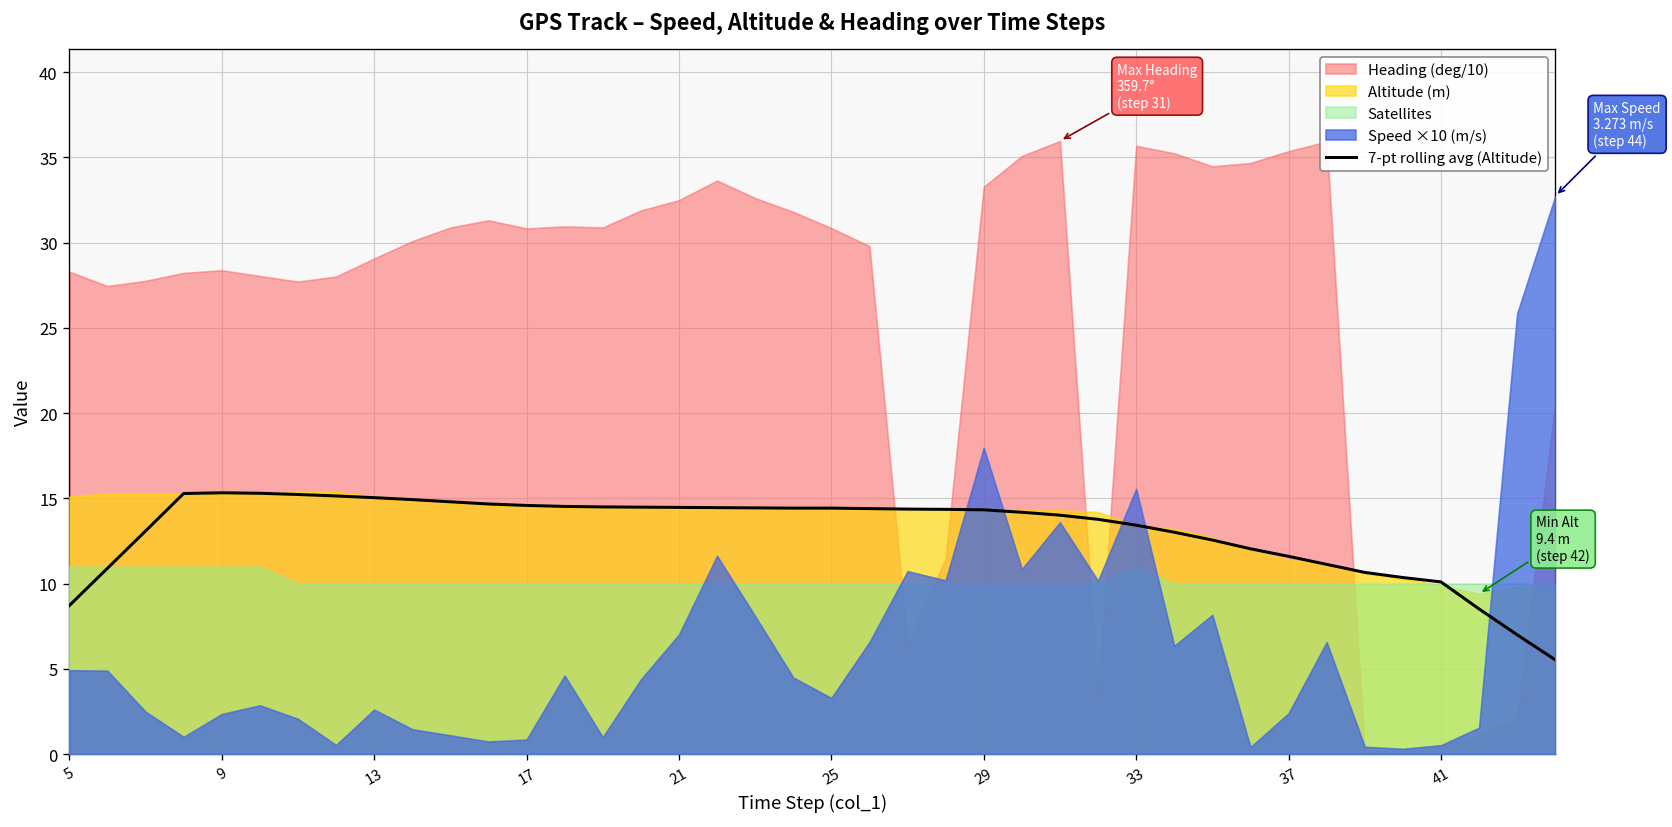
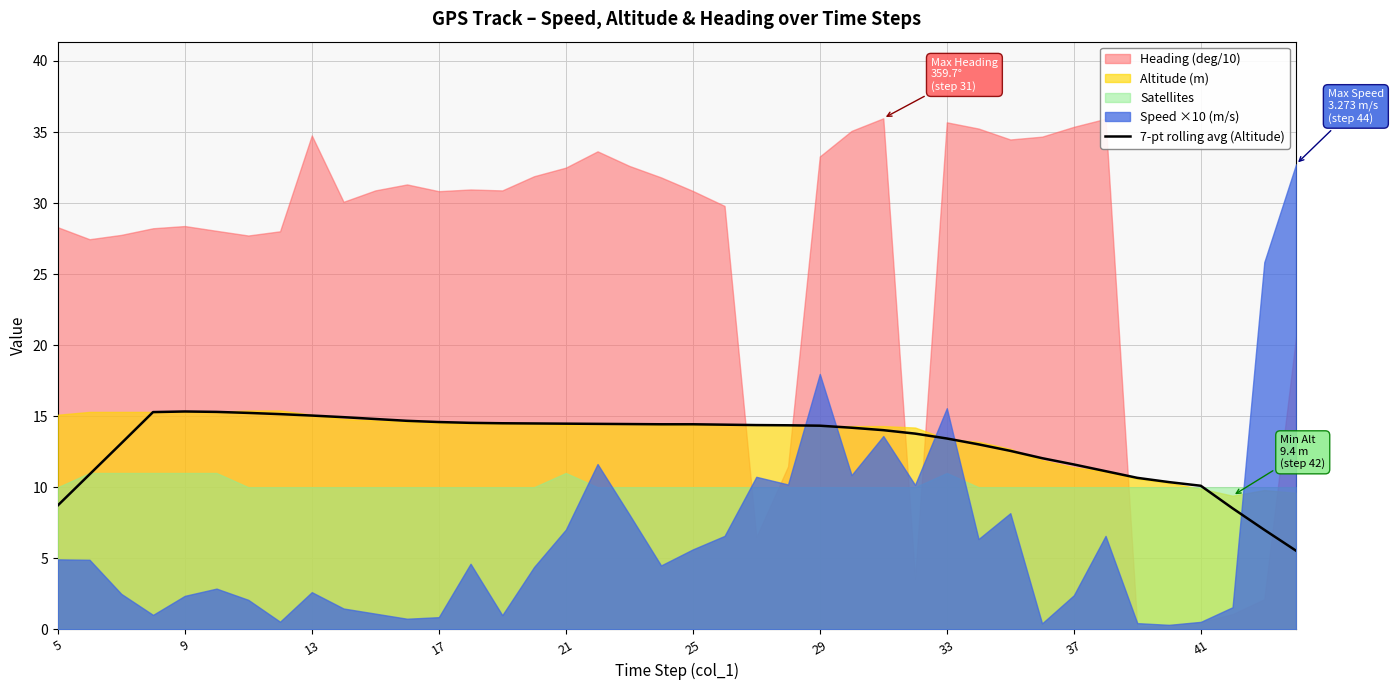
Satellites, 5: 11 -> 10
Heading (deg/10), 13: 29.1 -> 34.8
Satellites, 21: 10 -> 11
Speed ×10 (m/s), 25: 3.3 -> 5.6
